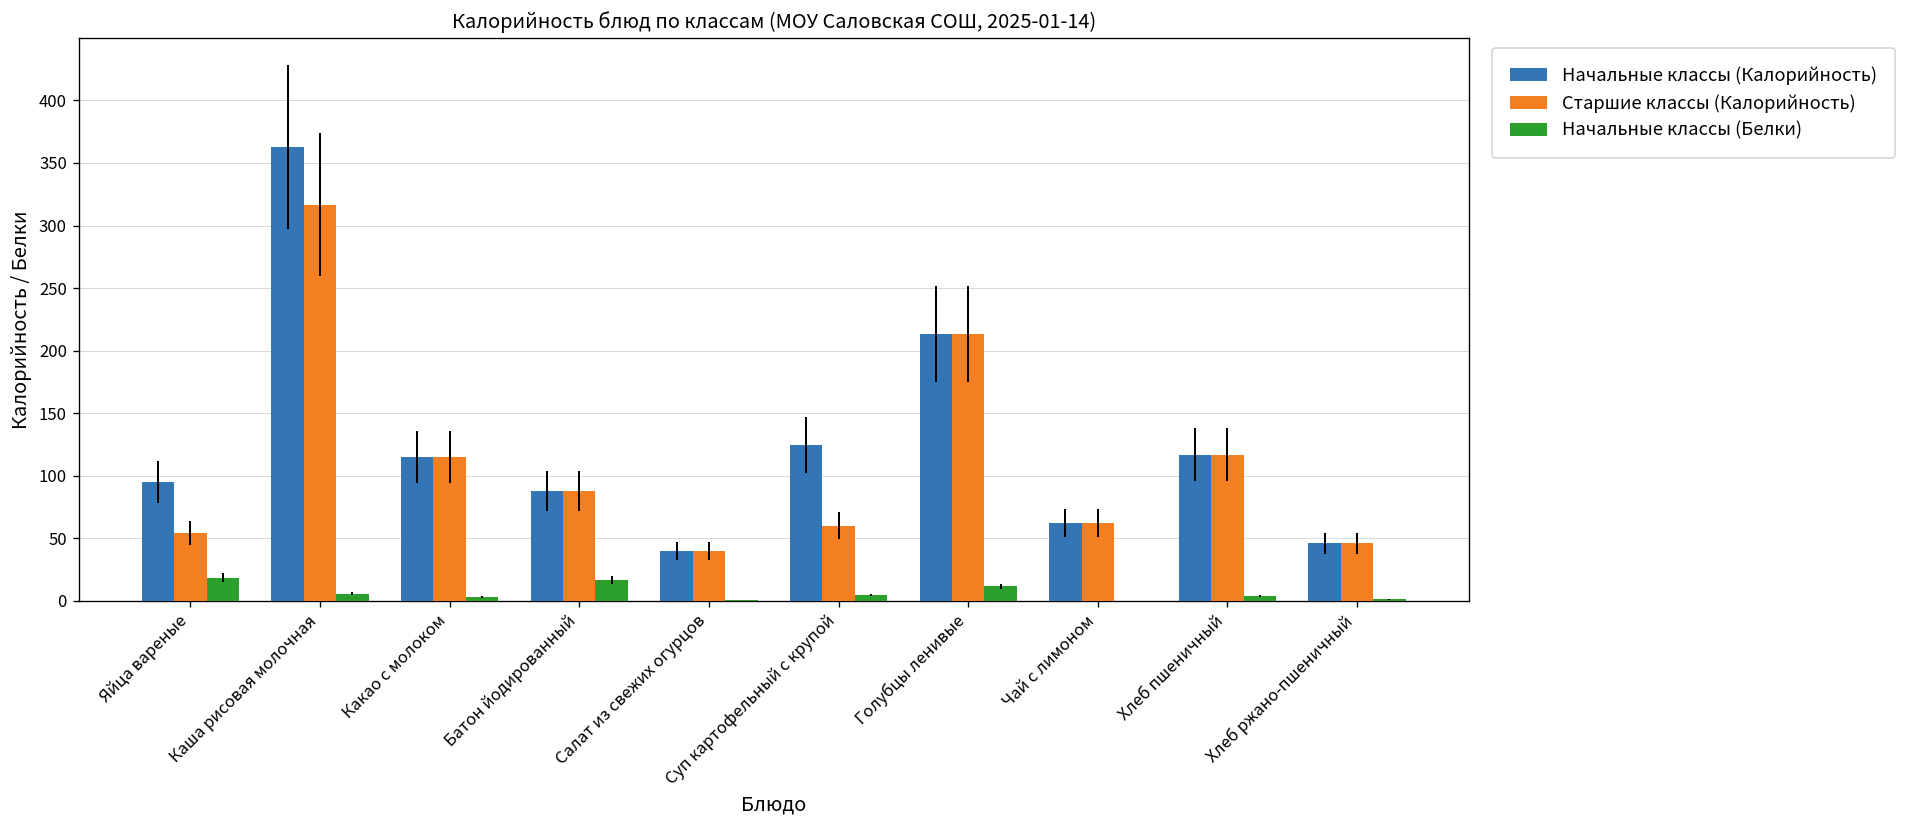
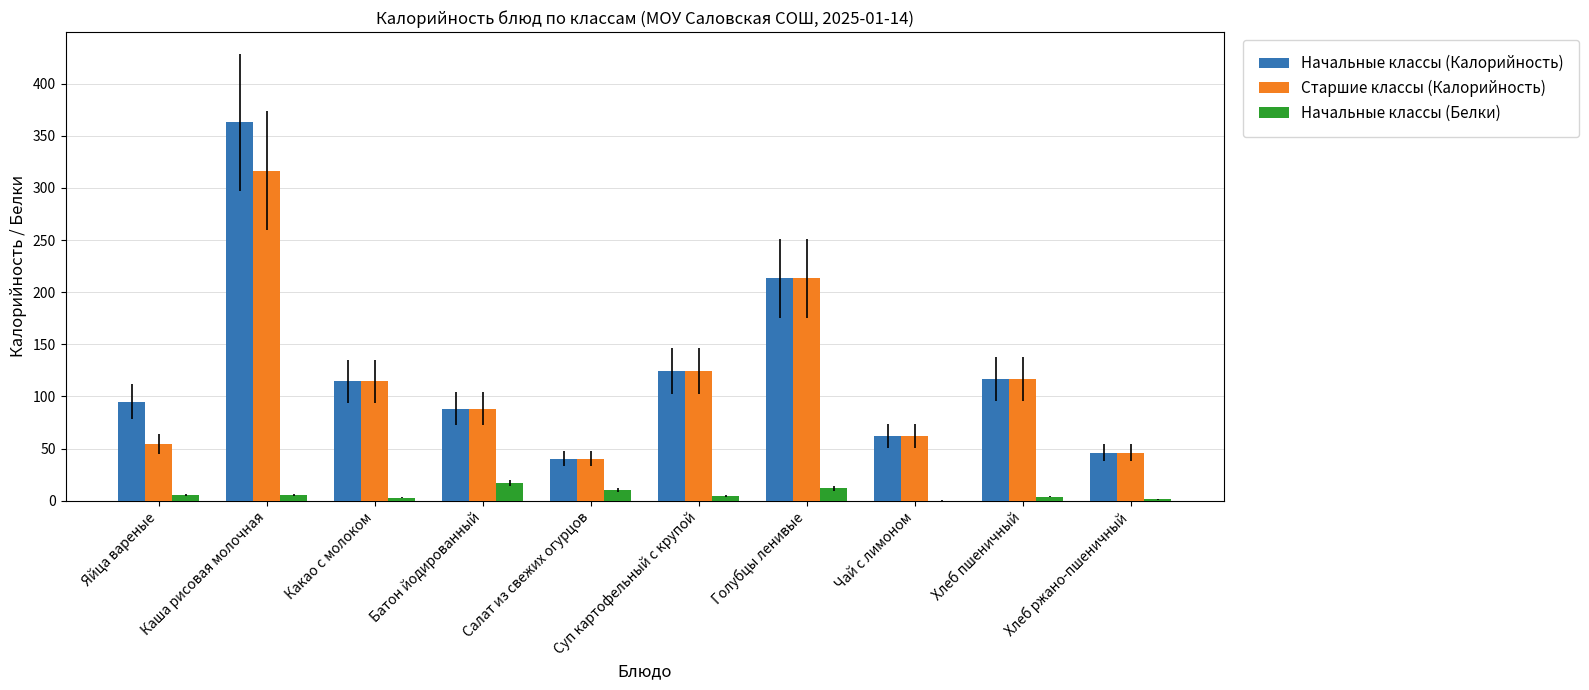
Начальные классы (Белки), Яйца вареные: 19 -> 5
Начальные классы (Белки), Салат из свежих огурцов: 0 -> 10
Старшие классы (Калорийность), Суп картофельный с крупой: 60 -> 124
